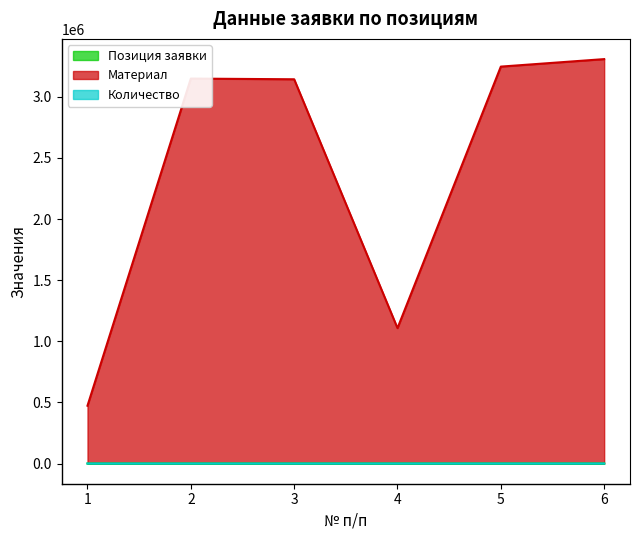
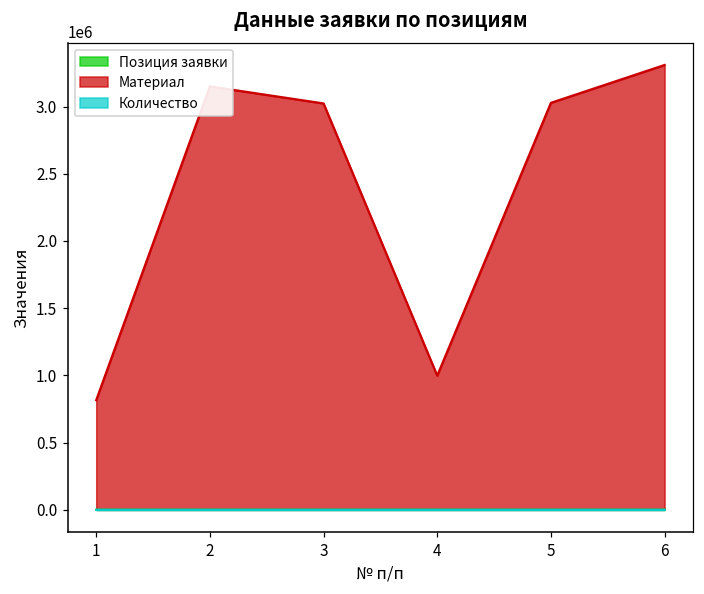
Материал, 1: 470000 -> 820000
Материал, 3: 3140000 -> 3020000
Материал, 4: 1110000 -> 1000000
Материал, 5: 3250000 -> 3030000
